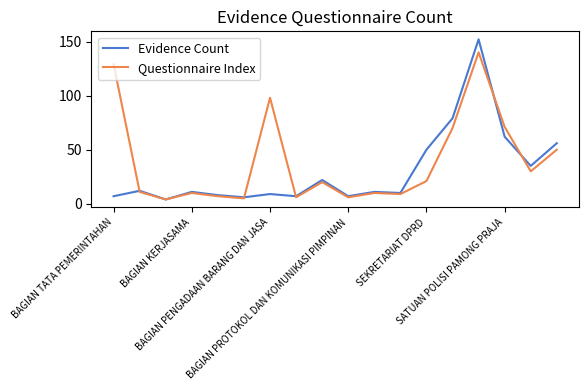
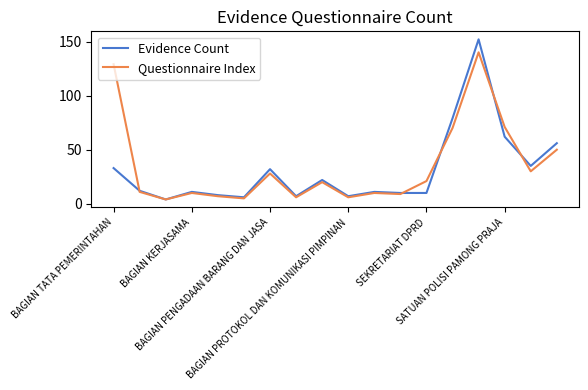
Evidence Count, BAGIAN TATA PEMERINTAHAN: 7 -> 33
Evidence Count, BAGIAN PENGADAAN BARANG DAN JASA: 9 -> 32
Questionnaire Index, BAGIAN PENGADAAN BARANG DAN JASA: 98 -> 28
Evidence Count, SEKRETARIAT DPRD: 50 -> 10
